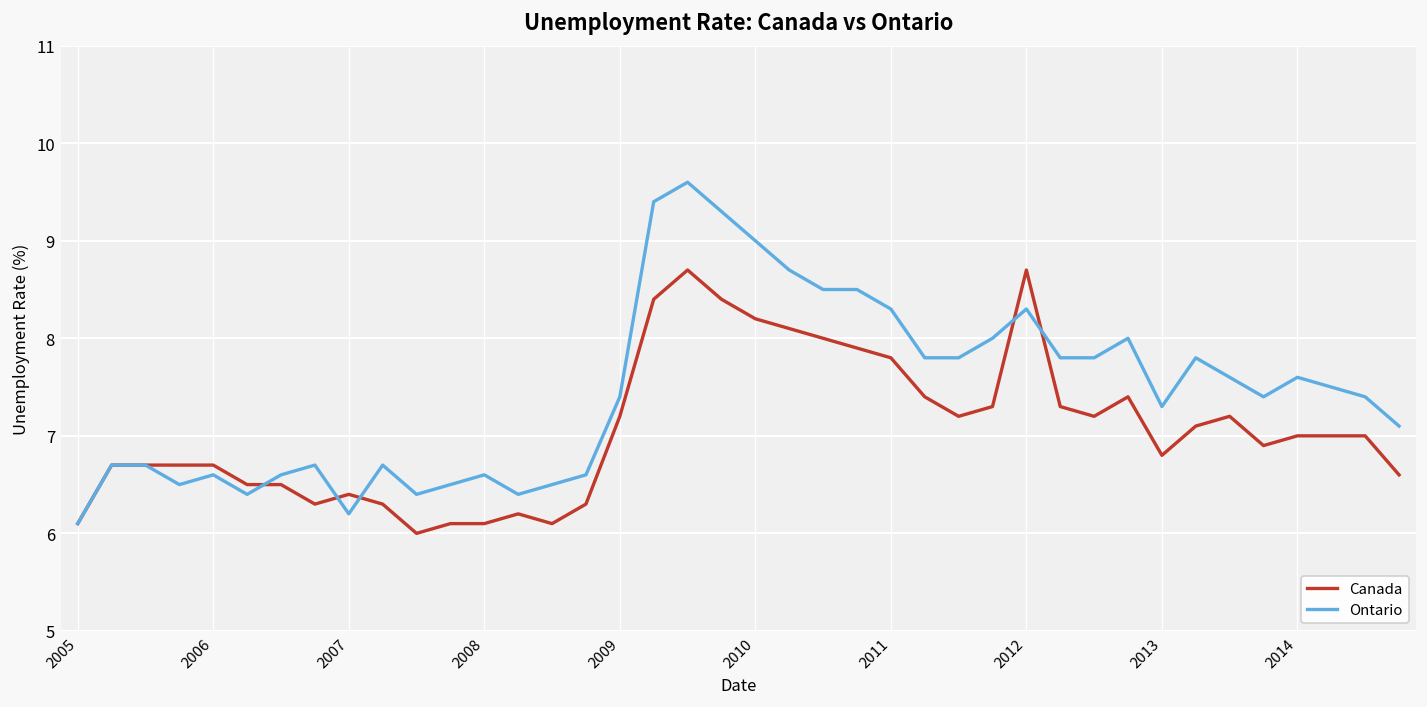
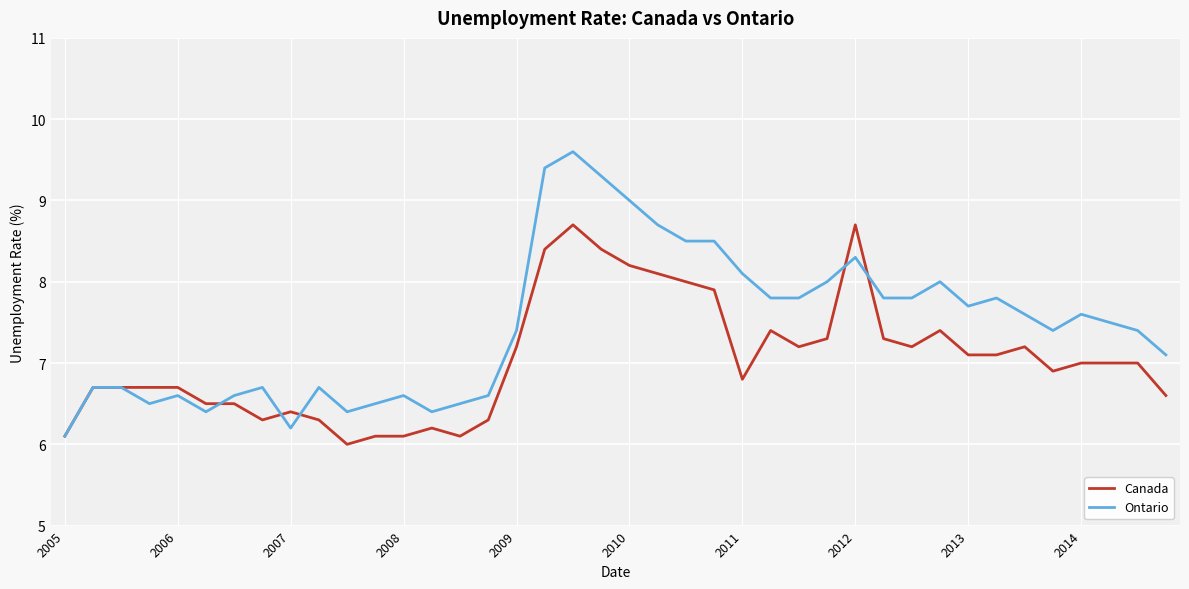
Canada, 2011: 7.8 -> 6.8
Ontario, 2011: 8.3 -> 8.1
Canada, 2013: 6.8 -> 7.1
Ontario, 2013: 7.3 -> 7.7
